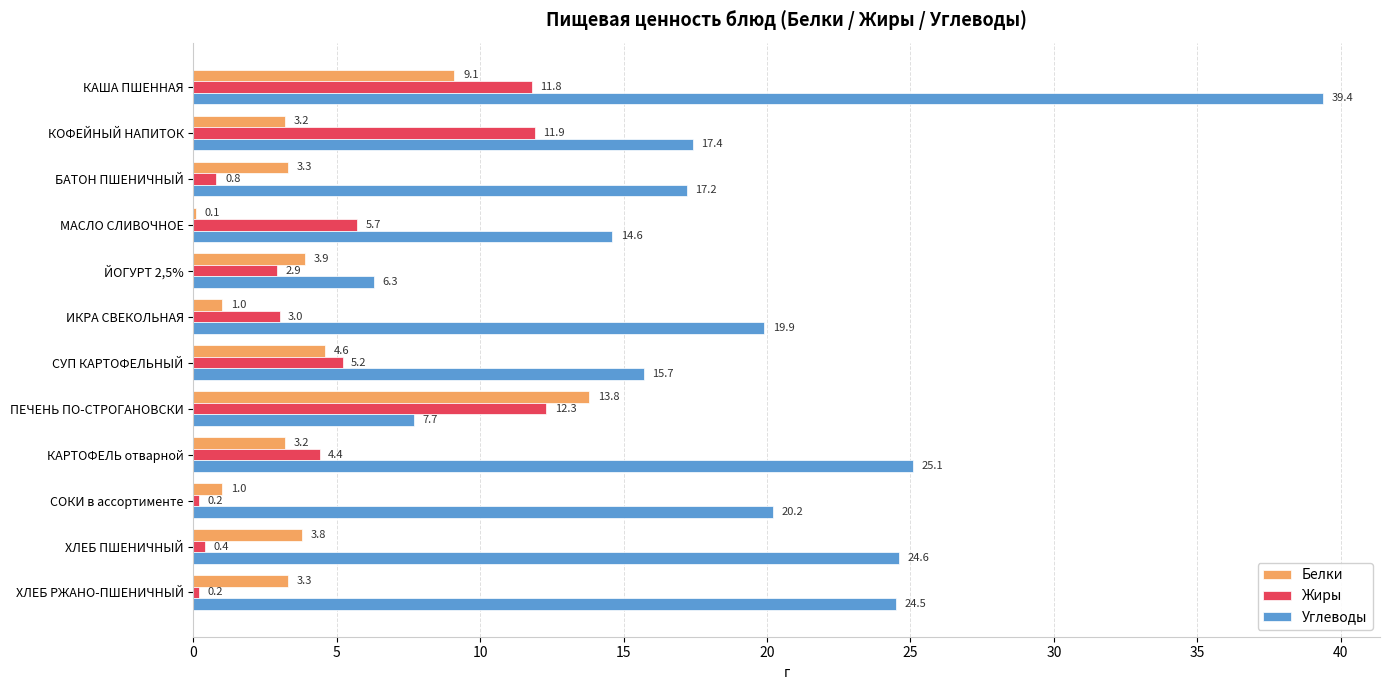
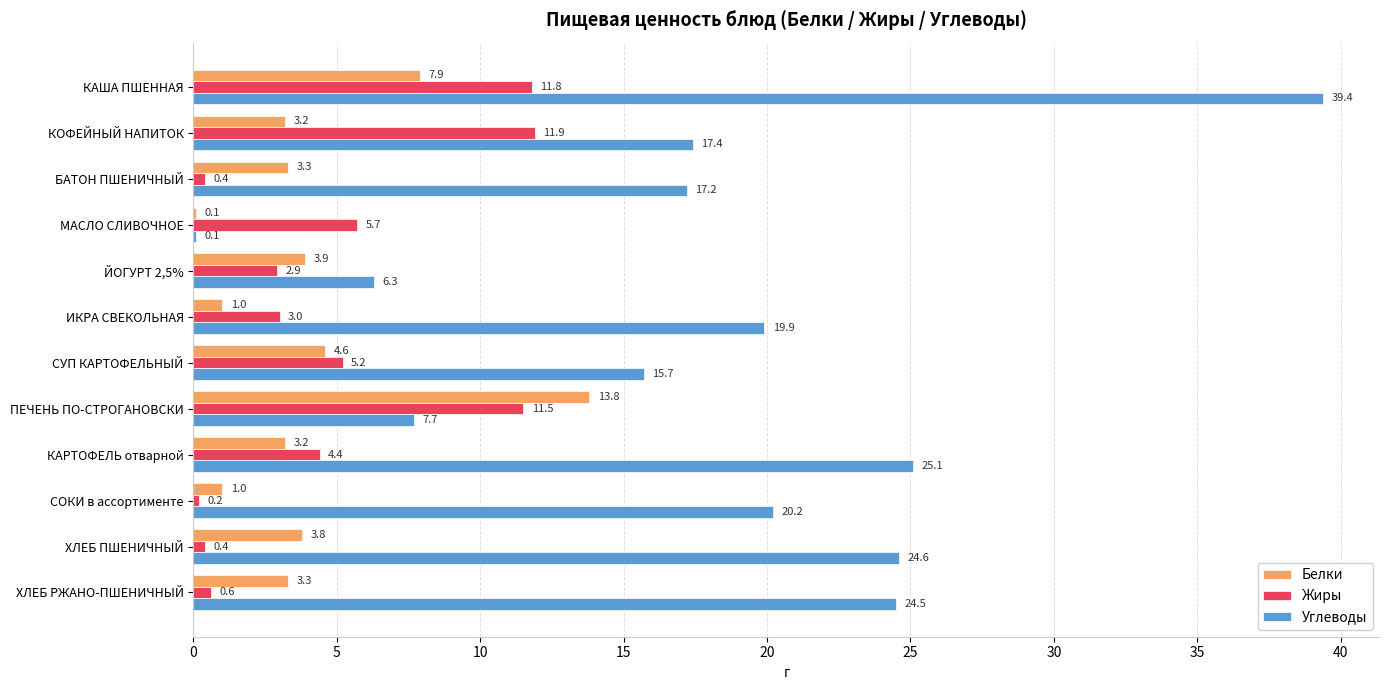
Белки, КАША ПШЕННАЯ: 9.1 -> 7.9
Жиры, БАТОН ПШЕНИЧНЫЙ: 0.8 -> 0.4
Углеводы, МАСЛО СЛИВОЧНОЕ: 14.6 -> 0.1
Жиры, ПЕЧЕНЬ ПО-СТРОГАНОВСКИ: 12.3 -> 11.5
Жиры, ХЛЕБ РЖАНО-ПШЕНИЧНЫЙ: 0.2 -> 0.6
